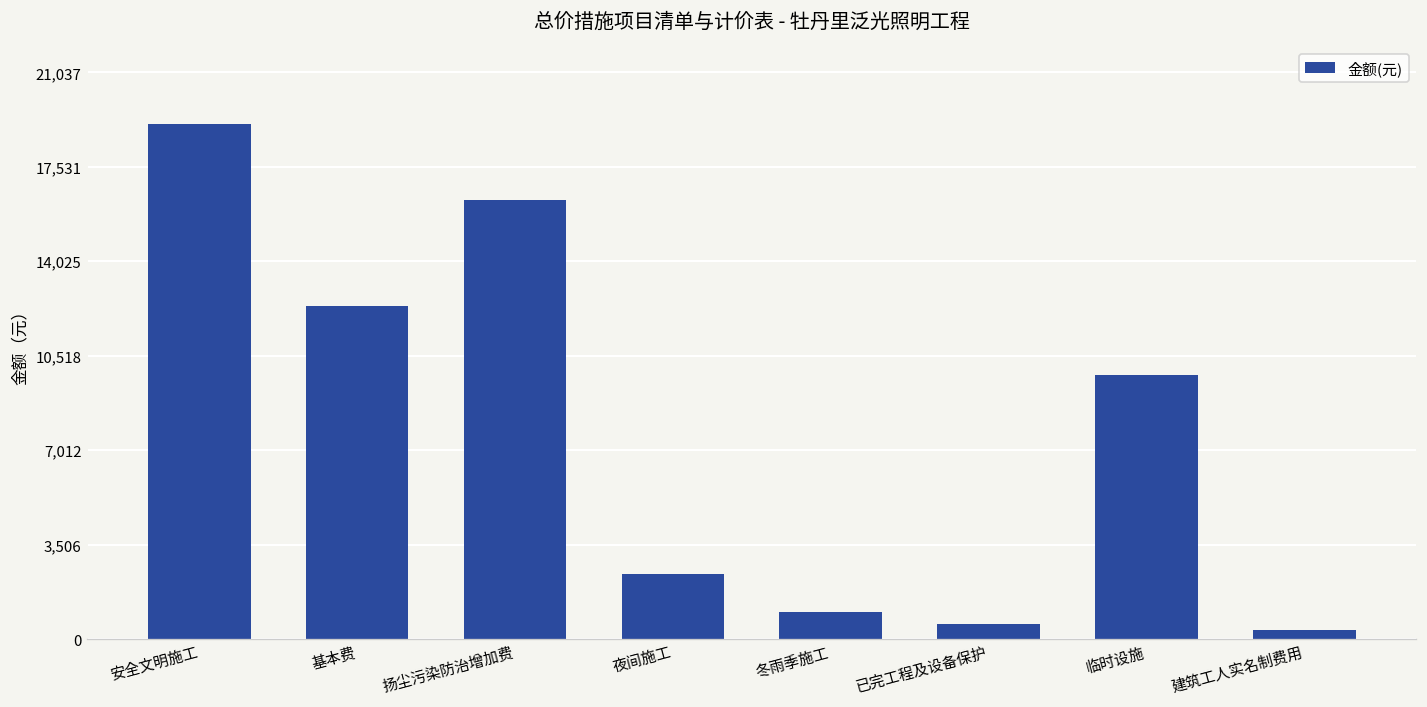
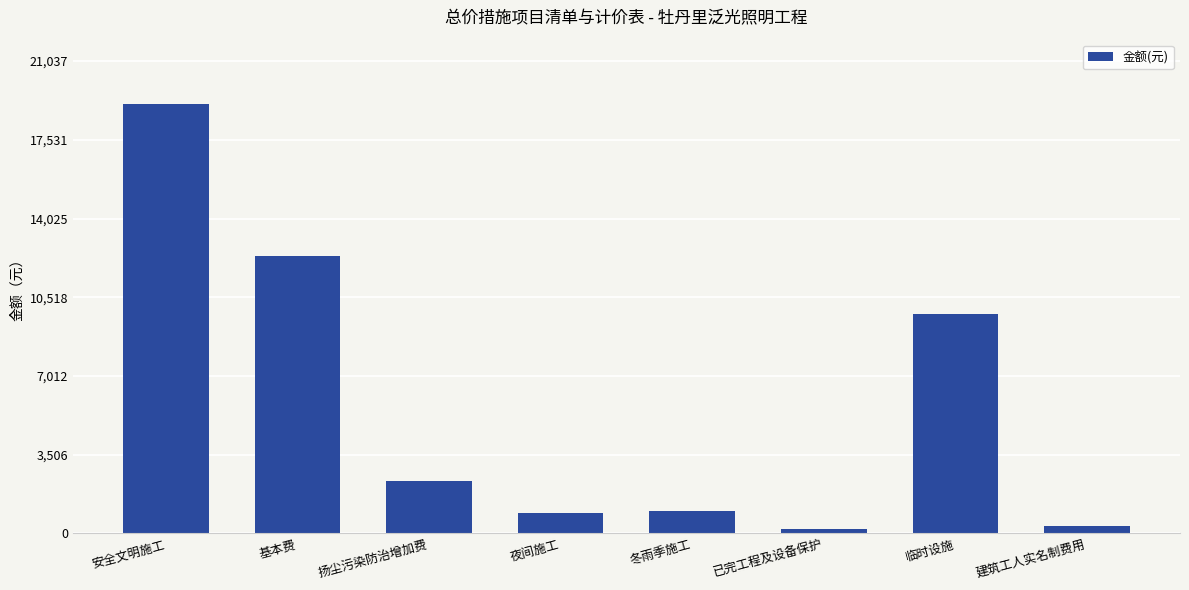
扬尘污染防治增加费: 16,300 -> 2,300
夜间施工: 2,400 -> 900
已完工程及设备保护: 600 -> 200
